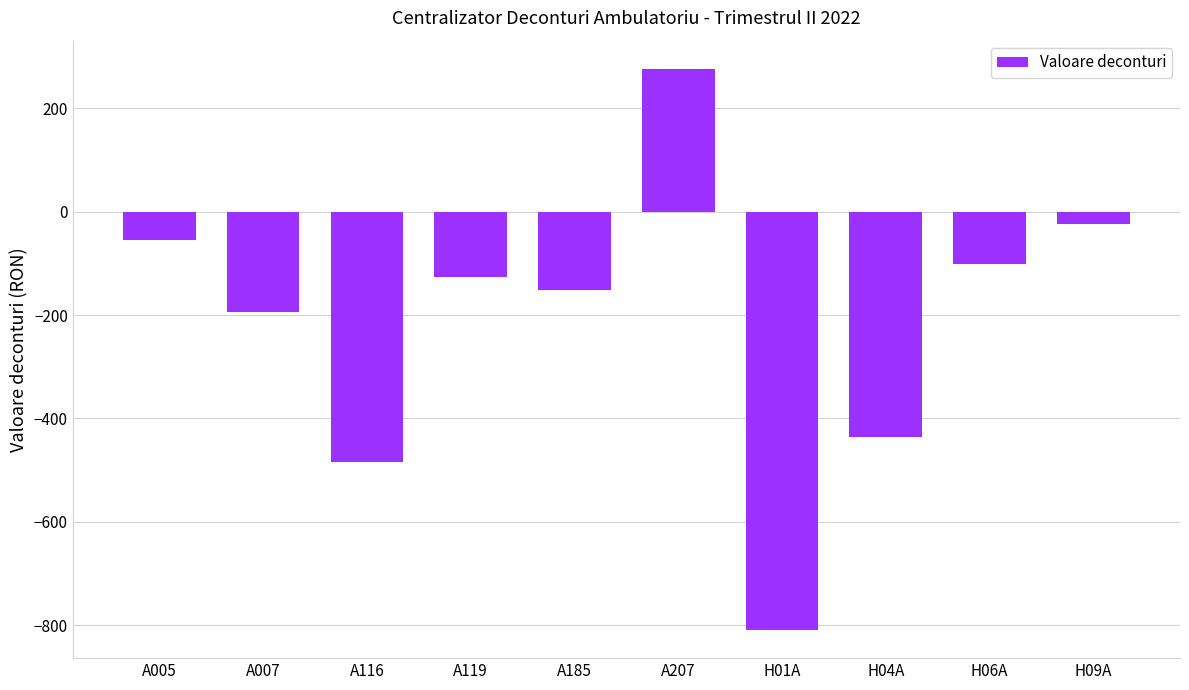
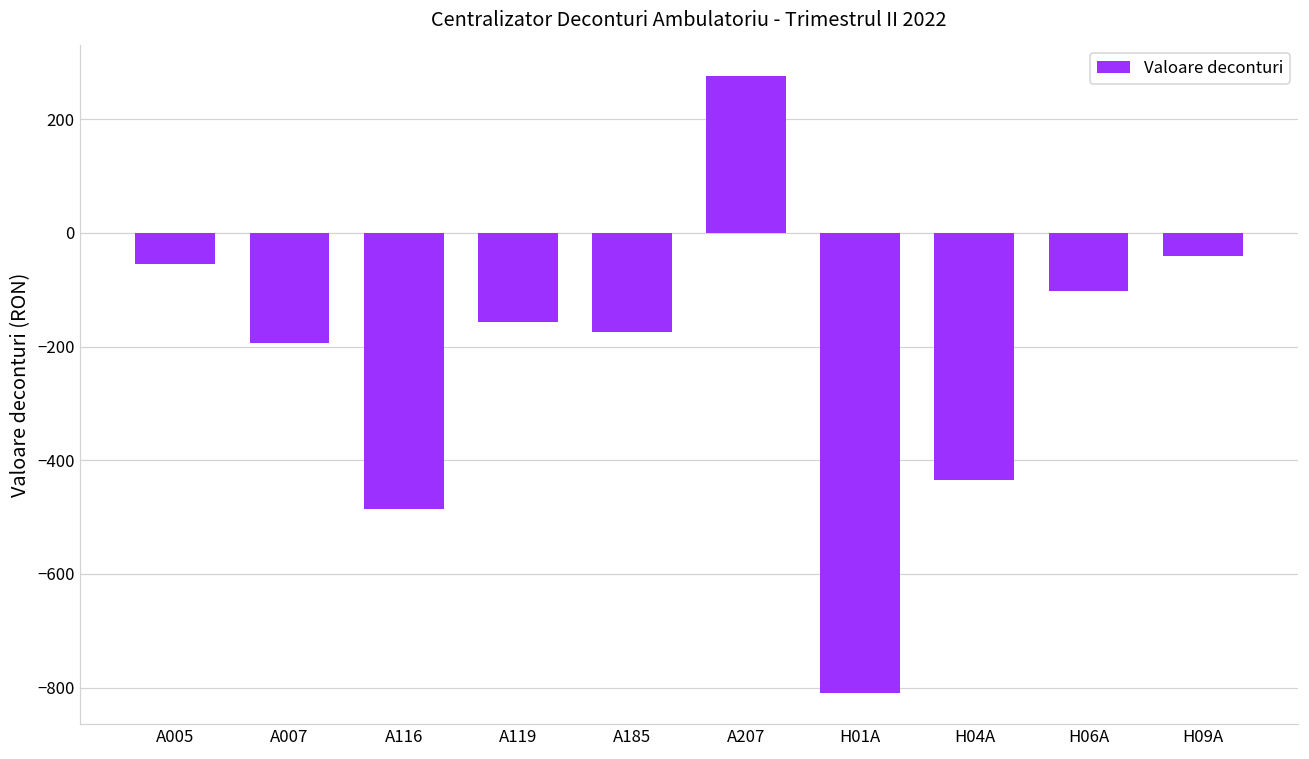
A119: -130 -> -160
A185: -150 -> -170
H09A: -20 -> -40
